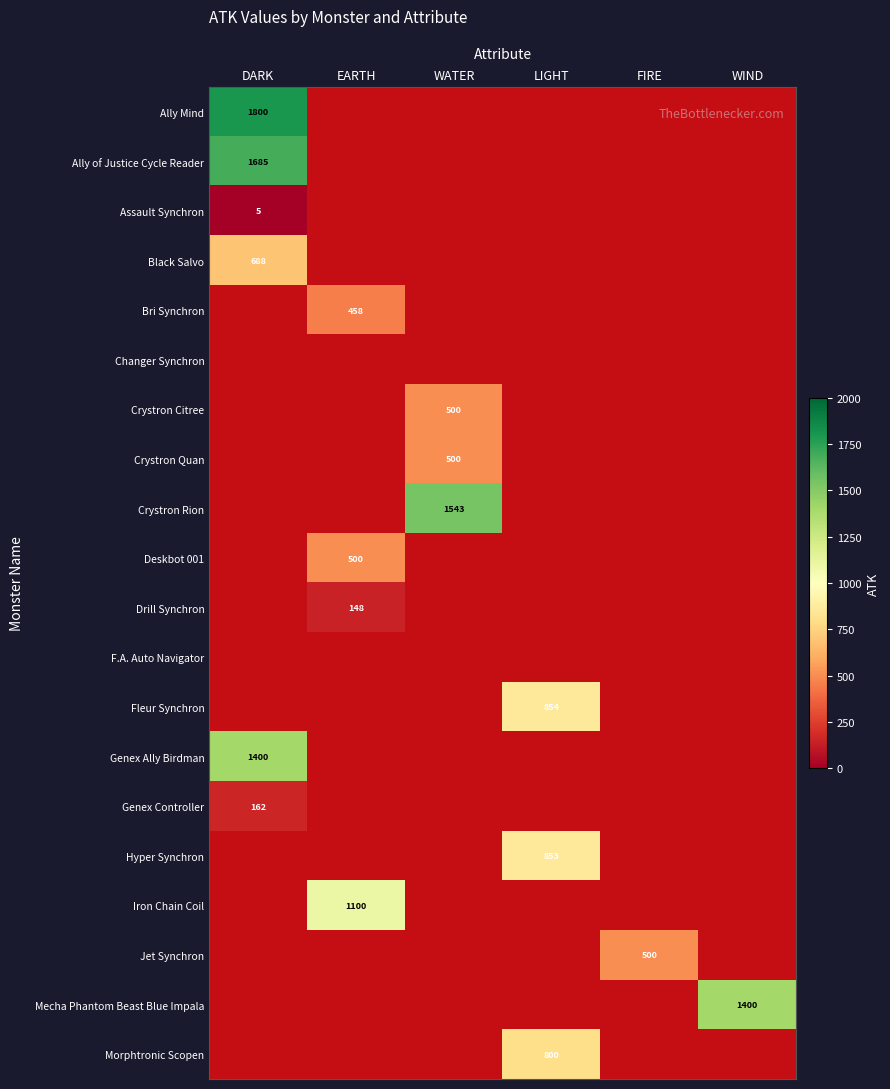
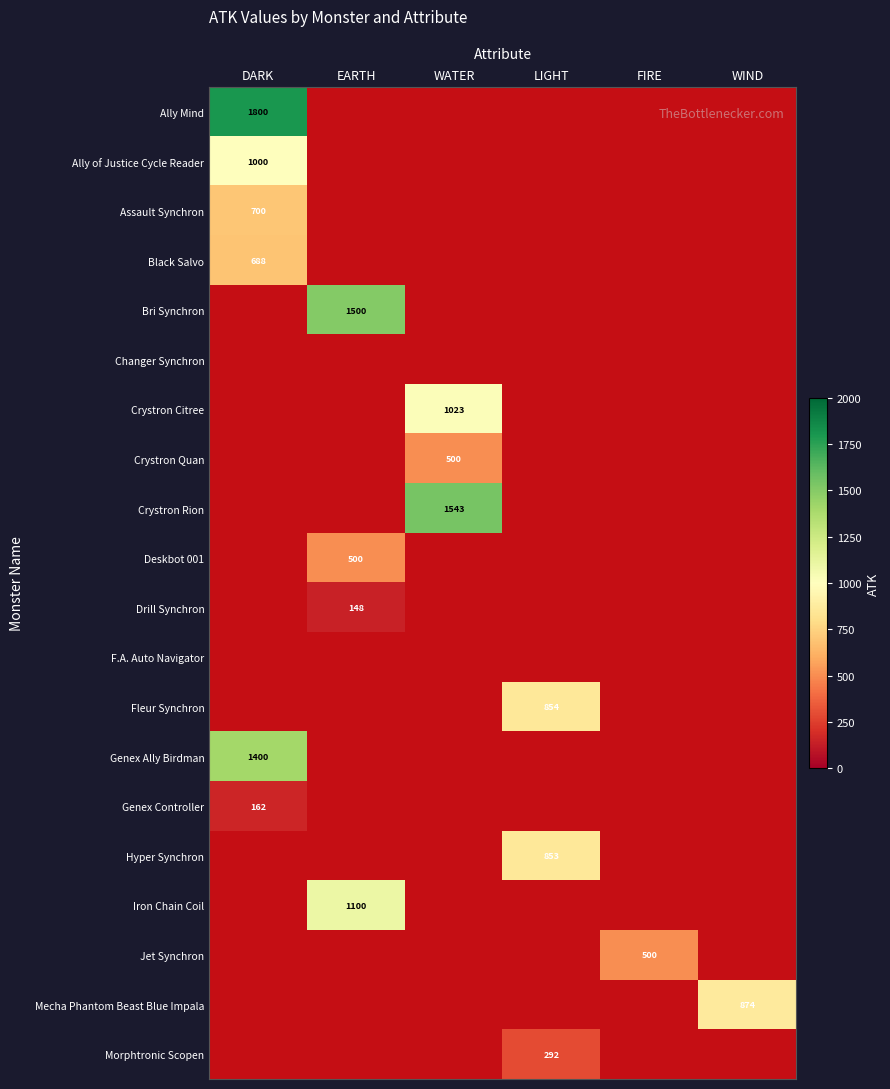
Ally of Justice Cycle Reader, DARK: 1685 -> 1000
Assault Synchron, DARK: 5 -> 700
Bri Synchron, EARTH: 458 -> 1500
Crystron Citree, WATER: 500 -> 1023
Mecha Phantom Beast Blue Impala, WIND: 1400 -> 874
Morphtronic Scopen, LIGHT: 800 -> 292
